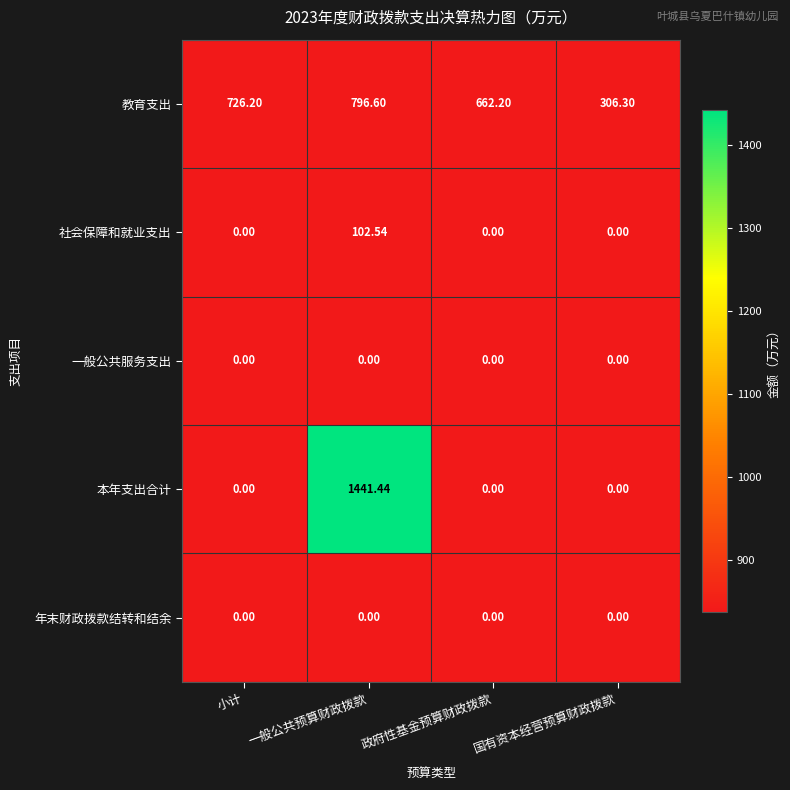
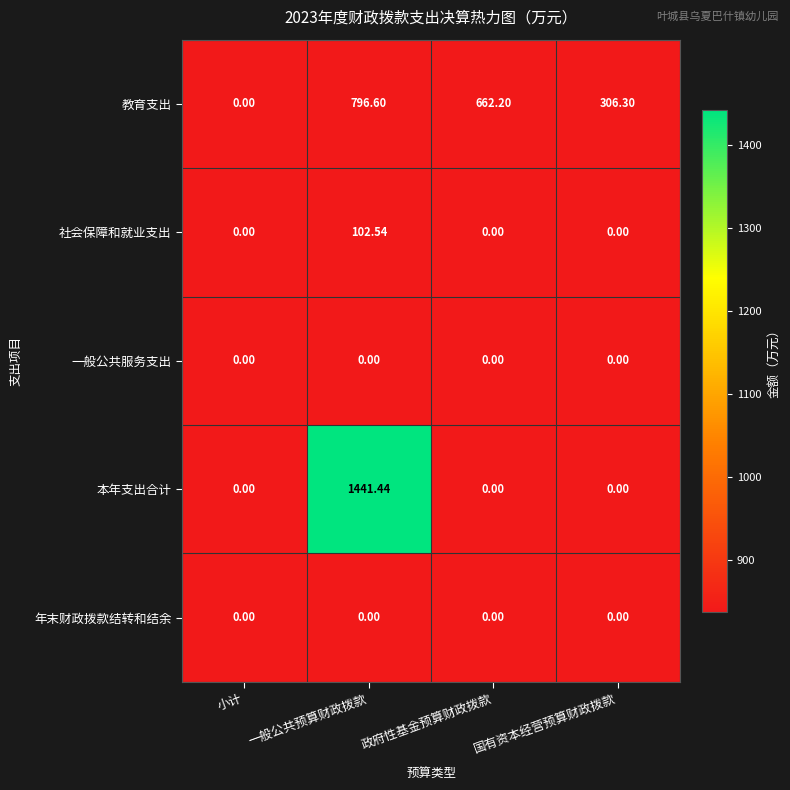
教育支出, 小计: 726.20 -> 0.00
